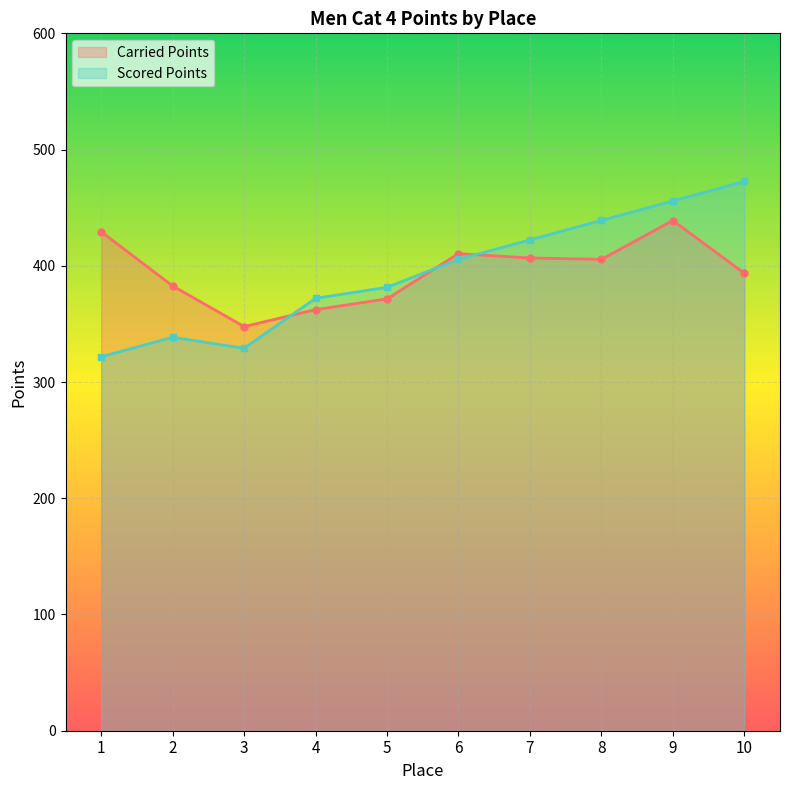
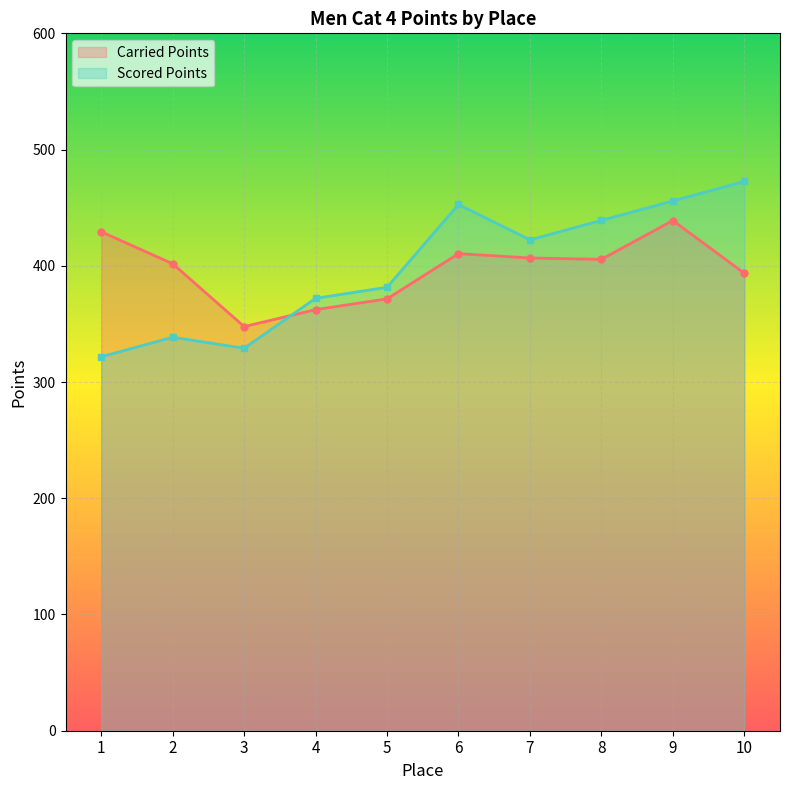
Carried Points, 2: 383 -> 402
Scored Points, 6: 406 -> 453
